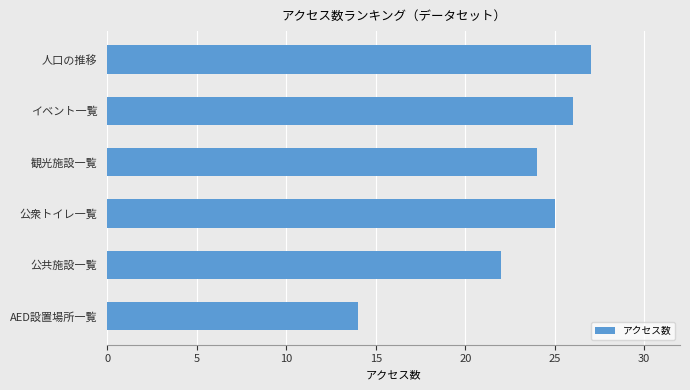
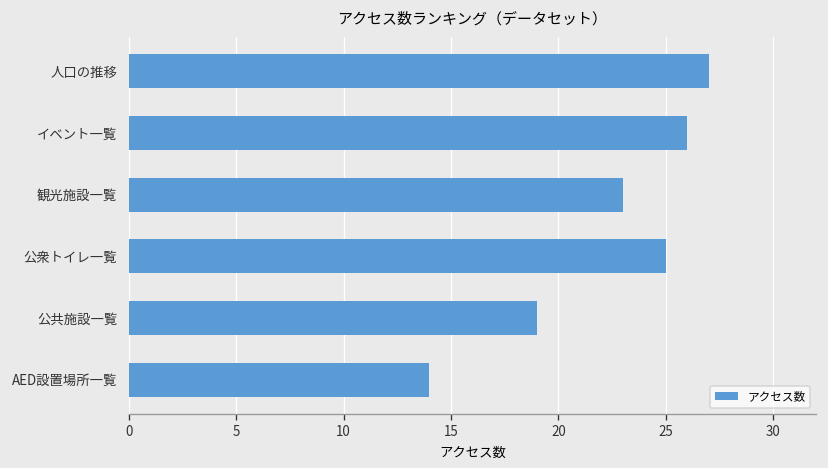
観光施設一覧: 24 -> 23
公共施設一覧: 22 -> 19
